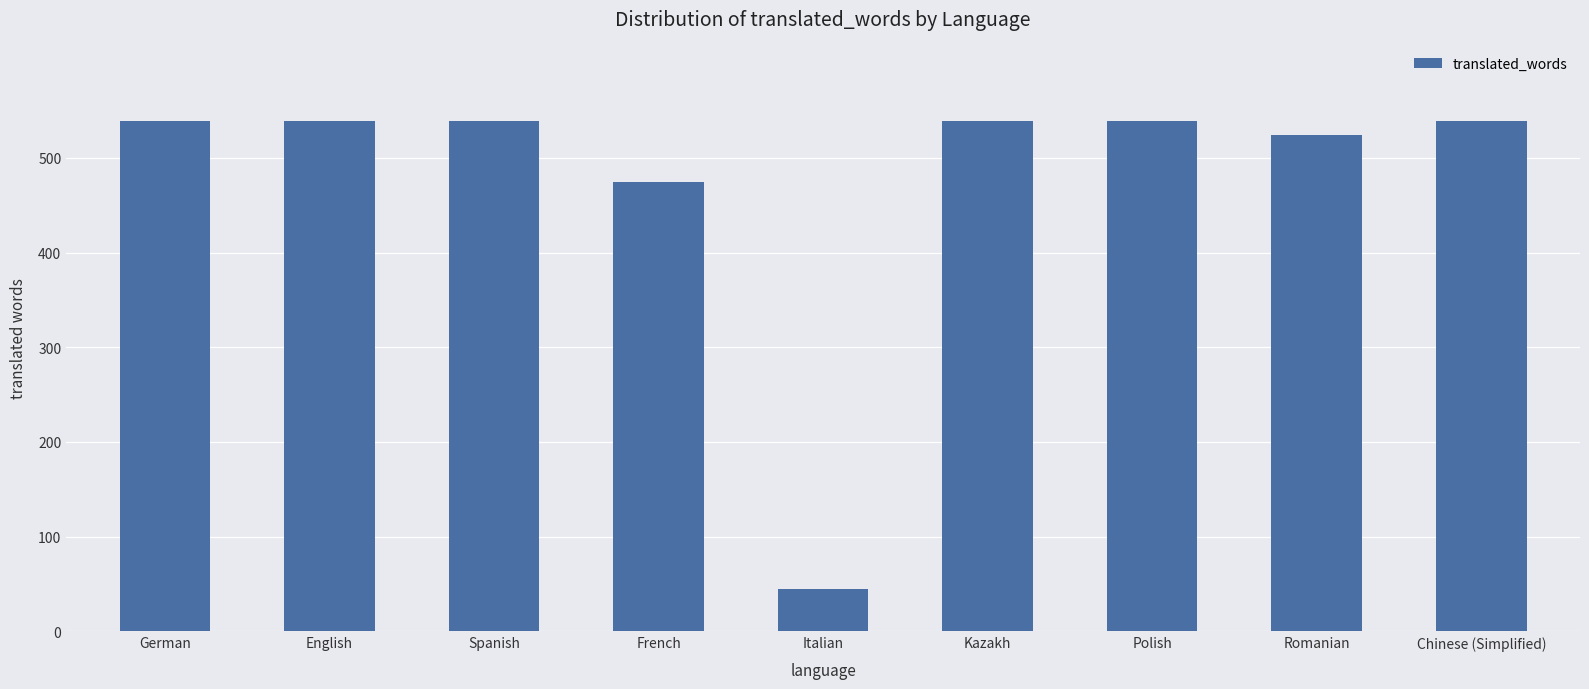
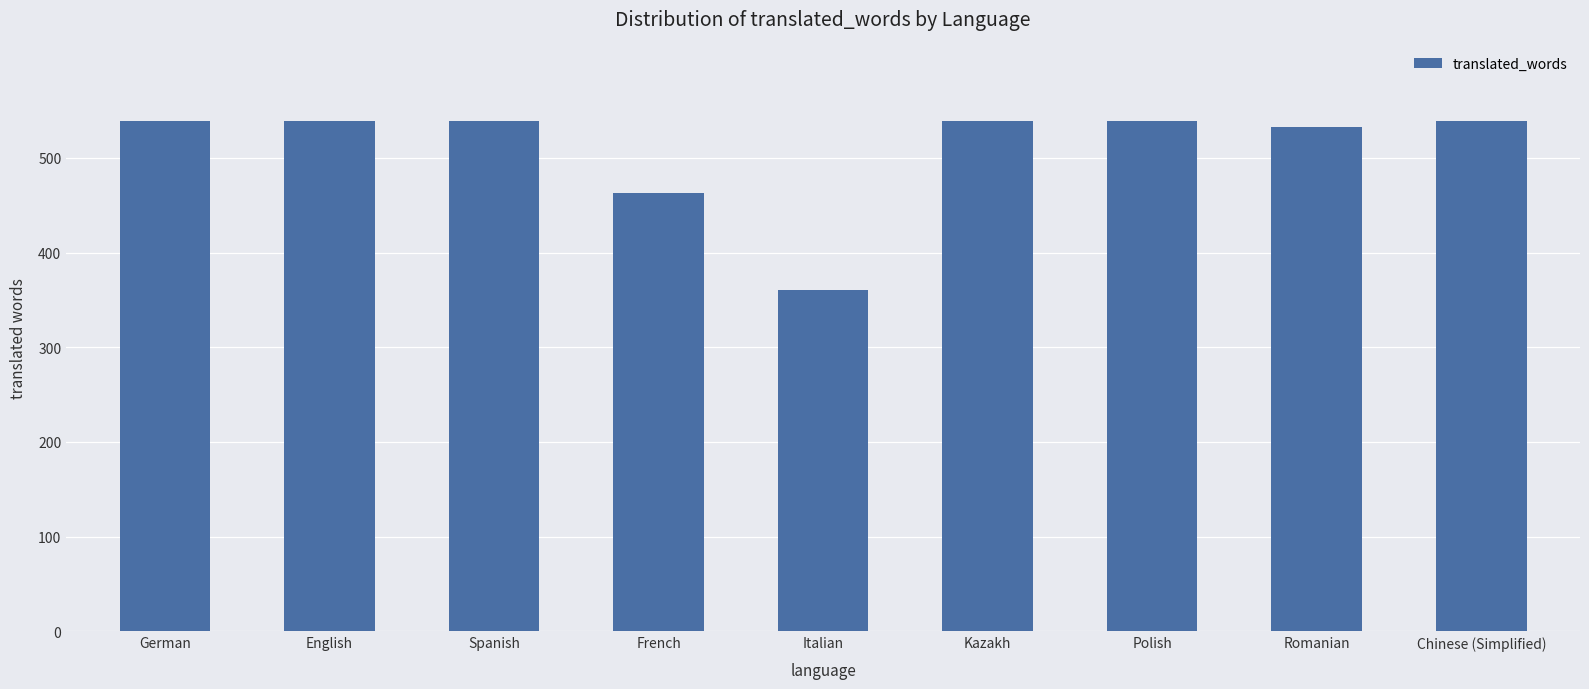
French: 480 -> 460
Italian: 50 -> 360
Romanian: 520 -> 530
